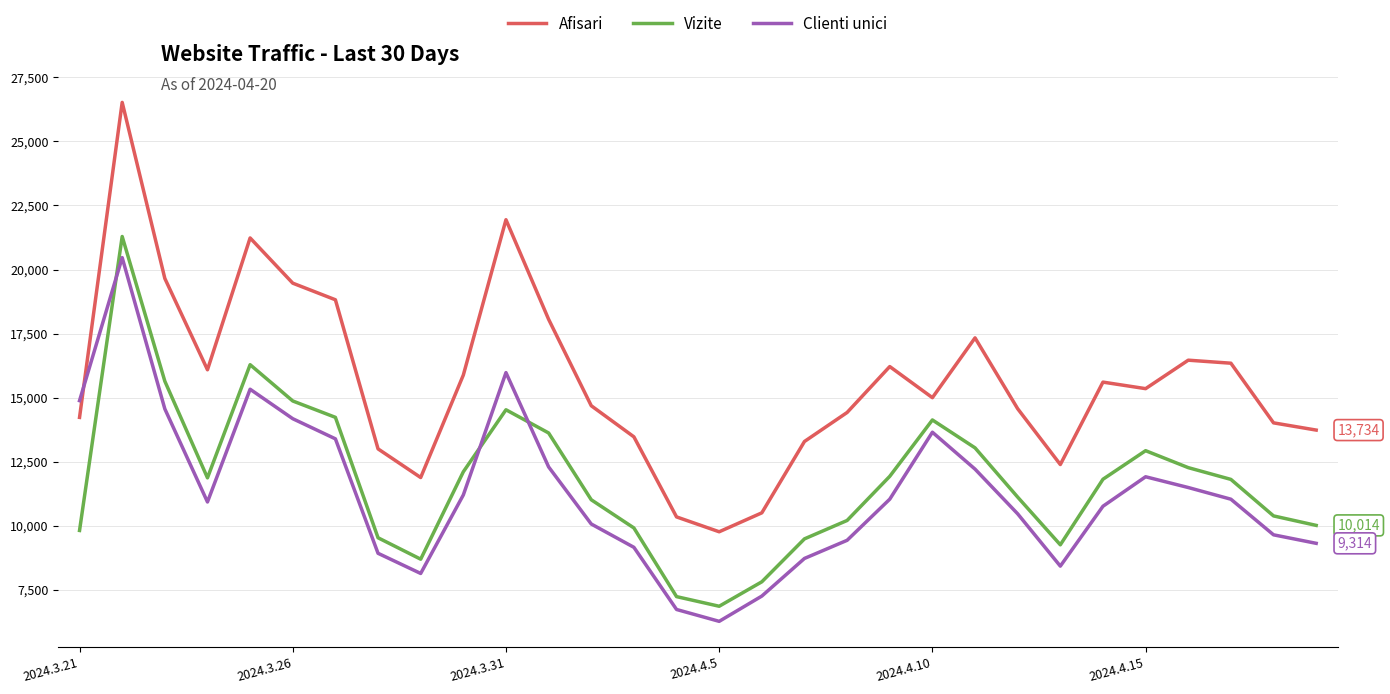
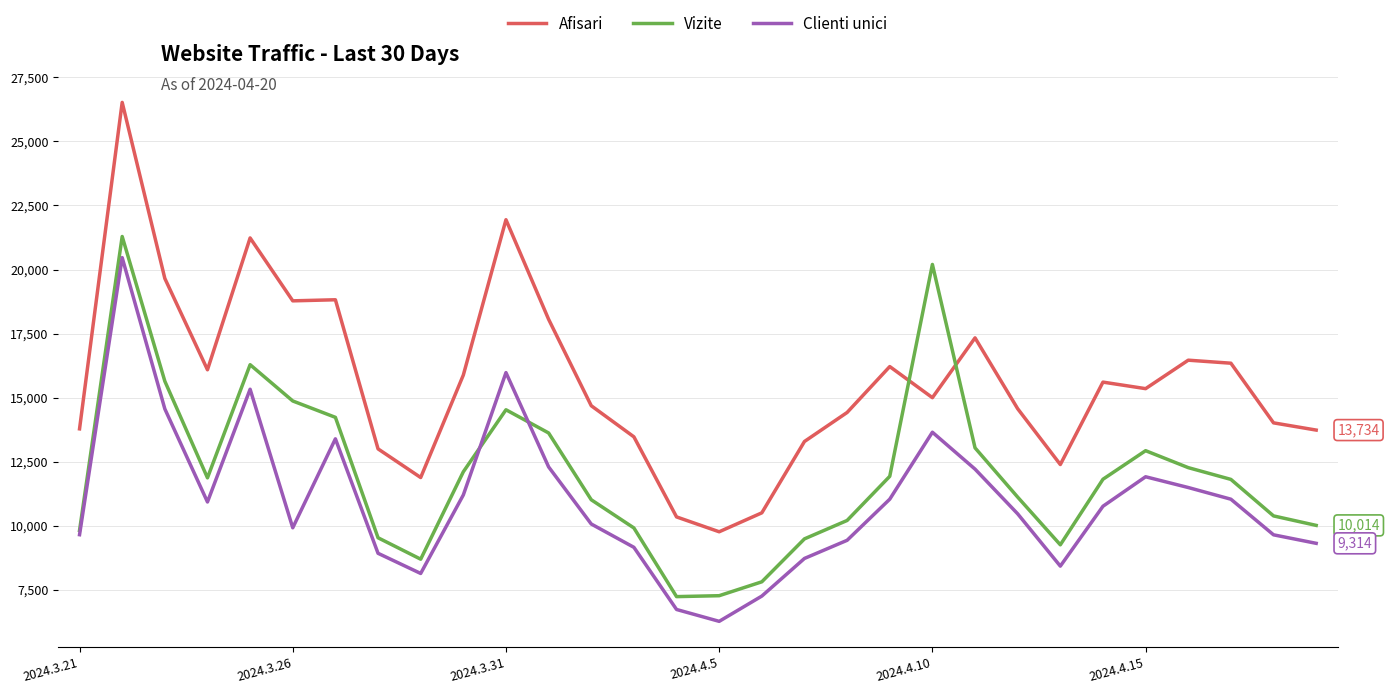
Afisari, 2024.3.21: 14,200 -> 13,800
Clienti unici, 2024.3.21: 14,900 -> 9,700
Afisari, 2024.3.26: 19,500 -> 18,800
Clienti unici, 2024.3.26: 14,200 -> 9,900
Vizite, 2024.4.5: 6,900 -> 7,300
Vizite, 2024.4.10: 14,100 -> 20,200
